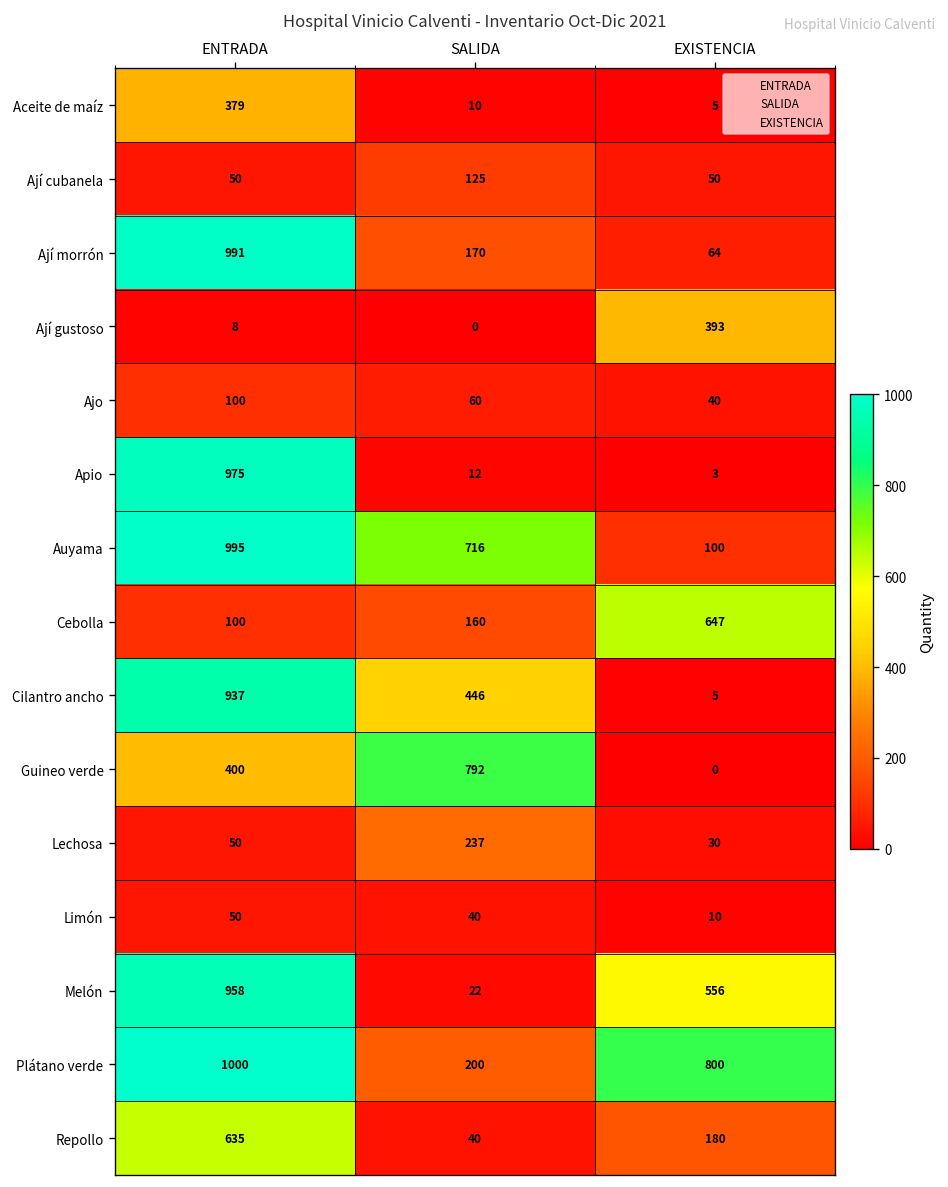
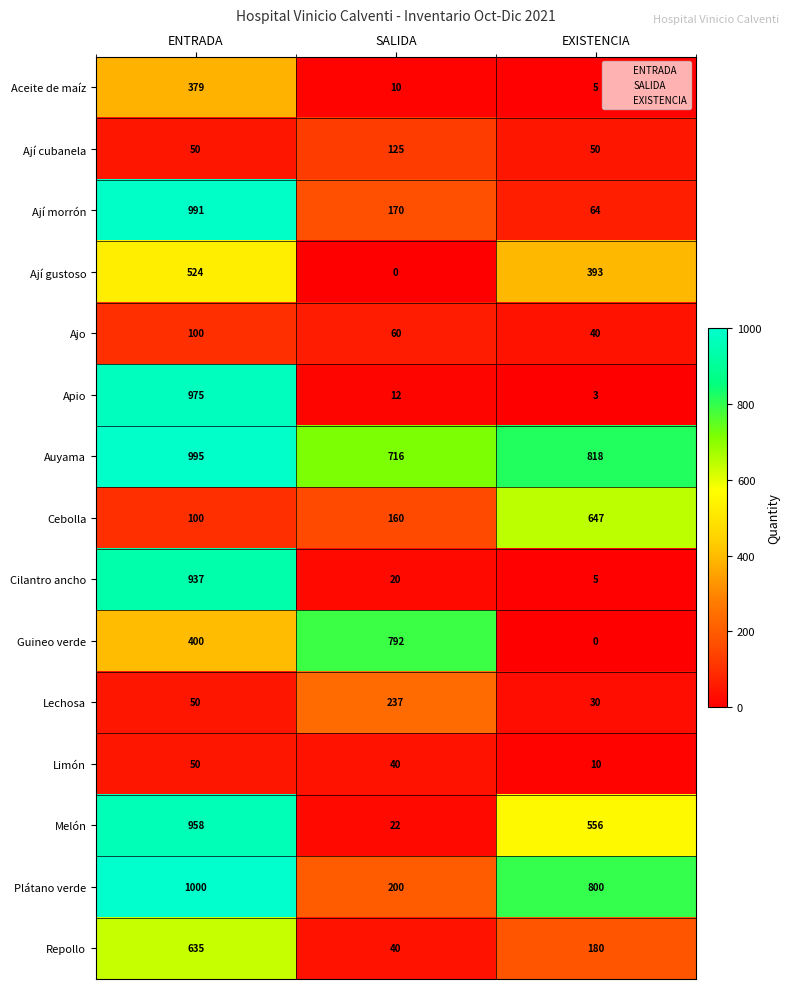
Ají gustoso, ENTRADA: 8 -> 524
Auyama, EXISTENCIA: 100 -> 818
Cilantro ancho, SALIDA: 446 -> 20
